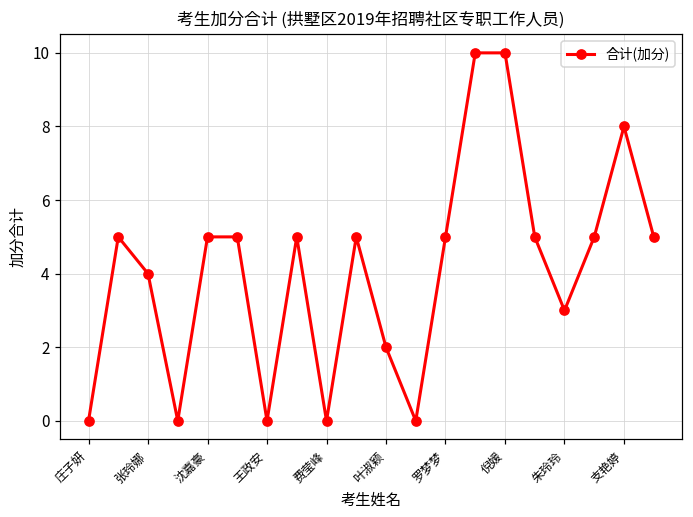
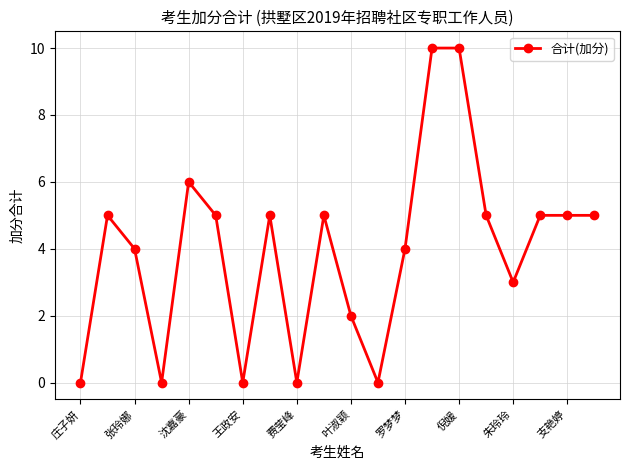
沈嘉豪: 5 -> 6
罗梦梦: 5 -> 4
支艳婷: 8 -> 5
